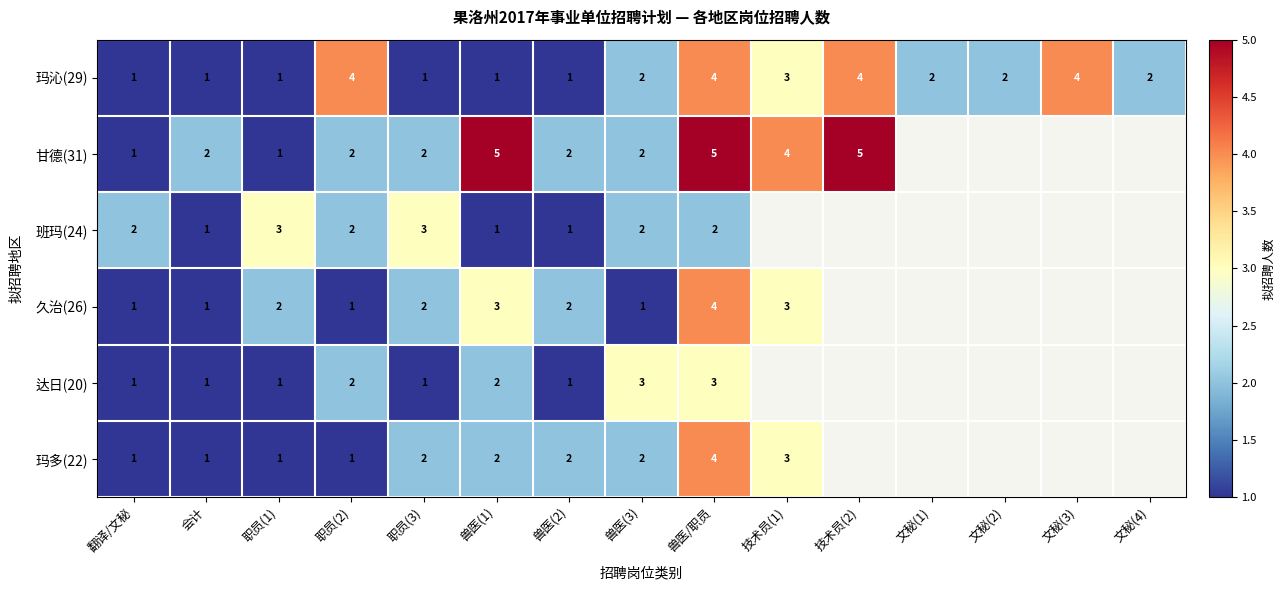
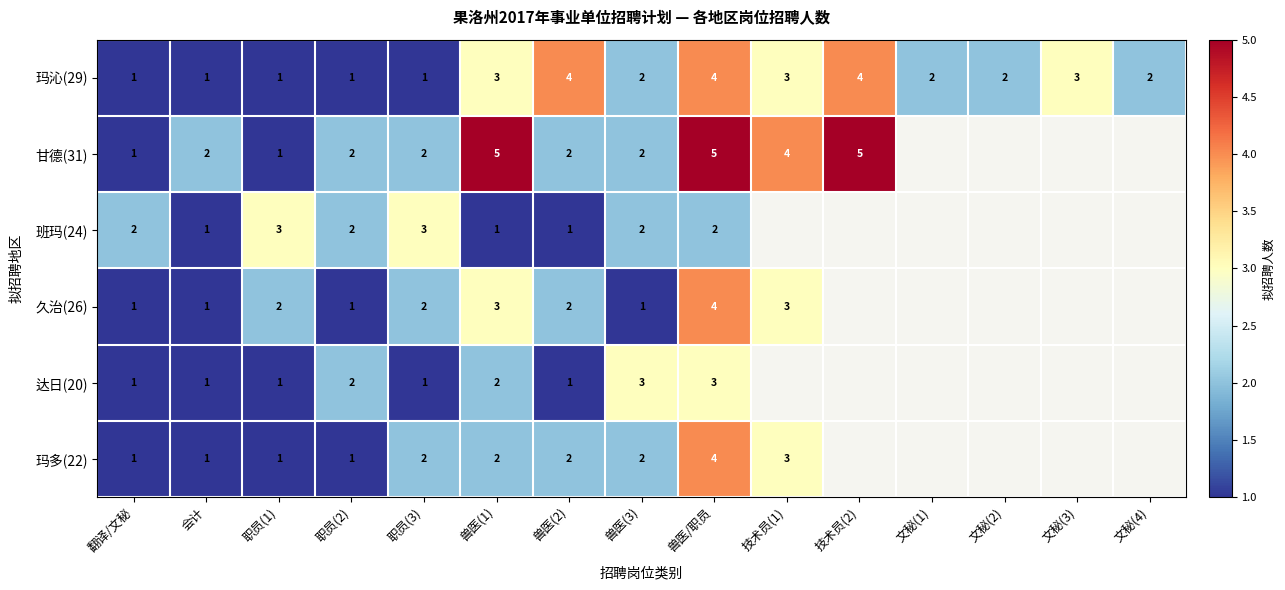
玛沁(29), 职员(2): 4 -> 1
玛沁(29), 兽医(1): 1 -> 3
玛沁(29), 兽医(2): 1 -> 4
玛沁(29), 文秘(3): 4 -> 3
